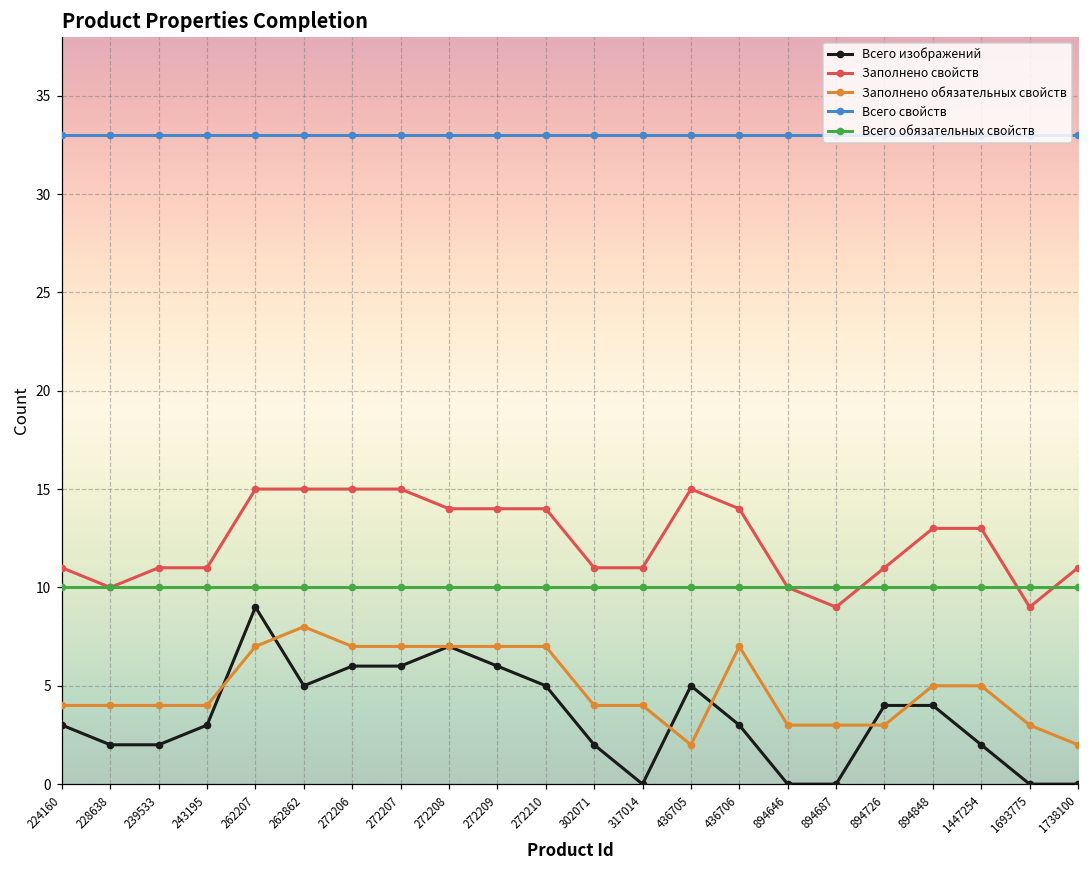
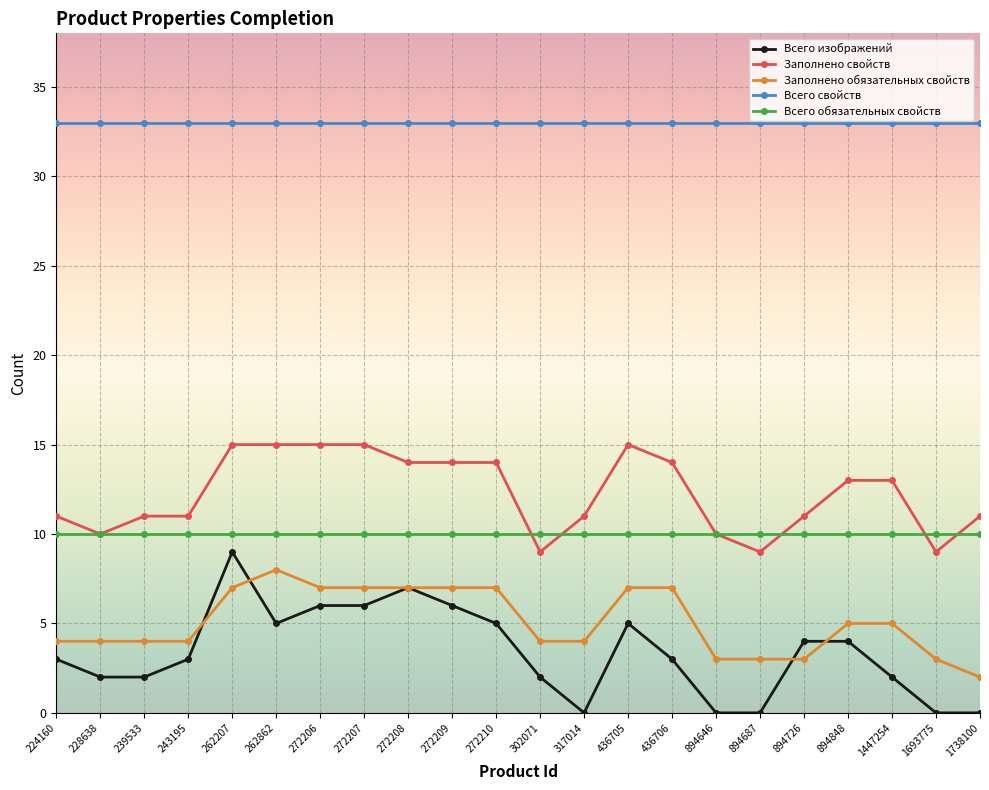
Заполнено свойств, 302071: 11 -> 9
Заполнено обязательных свойств, 436705: 2 -> 7
